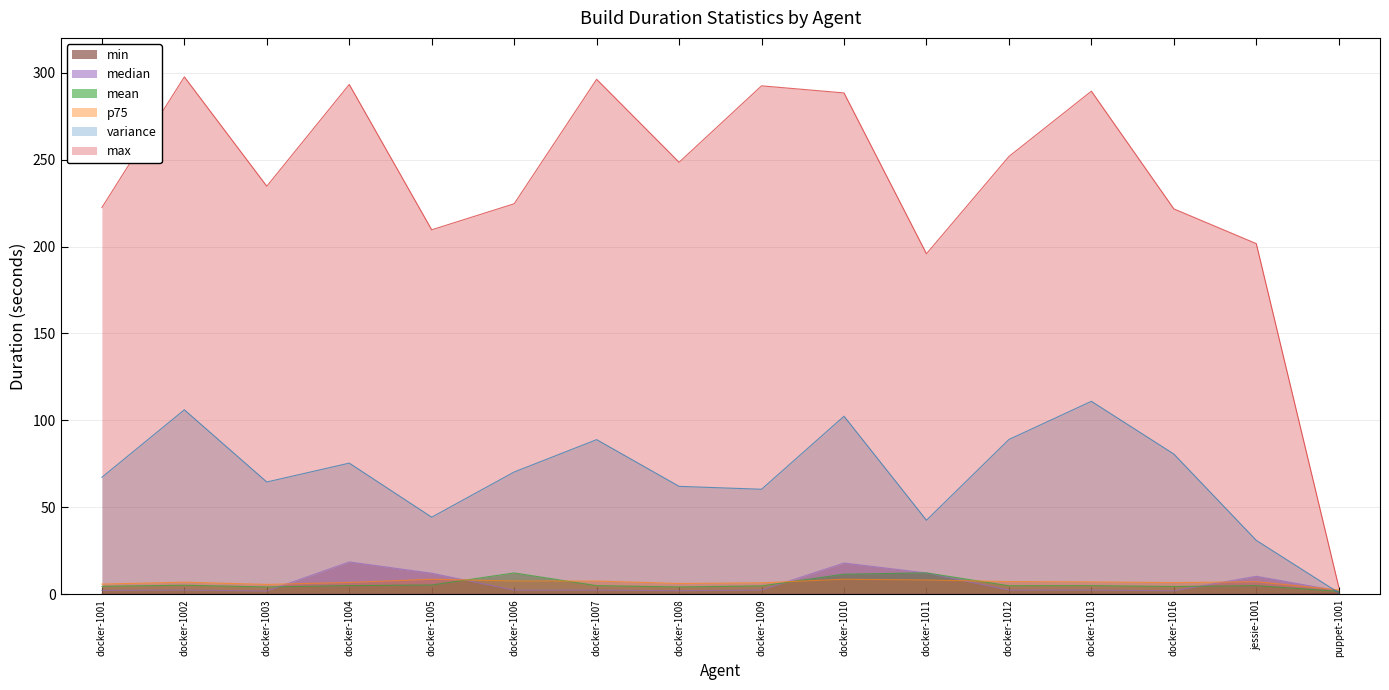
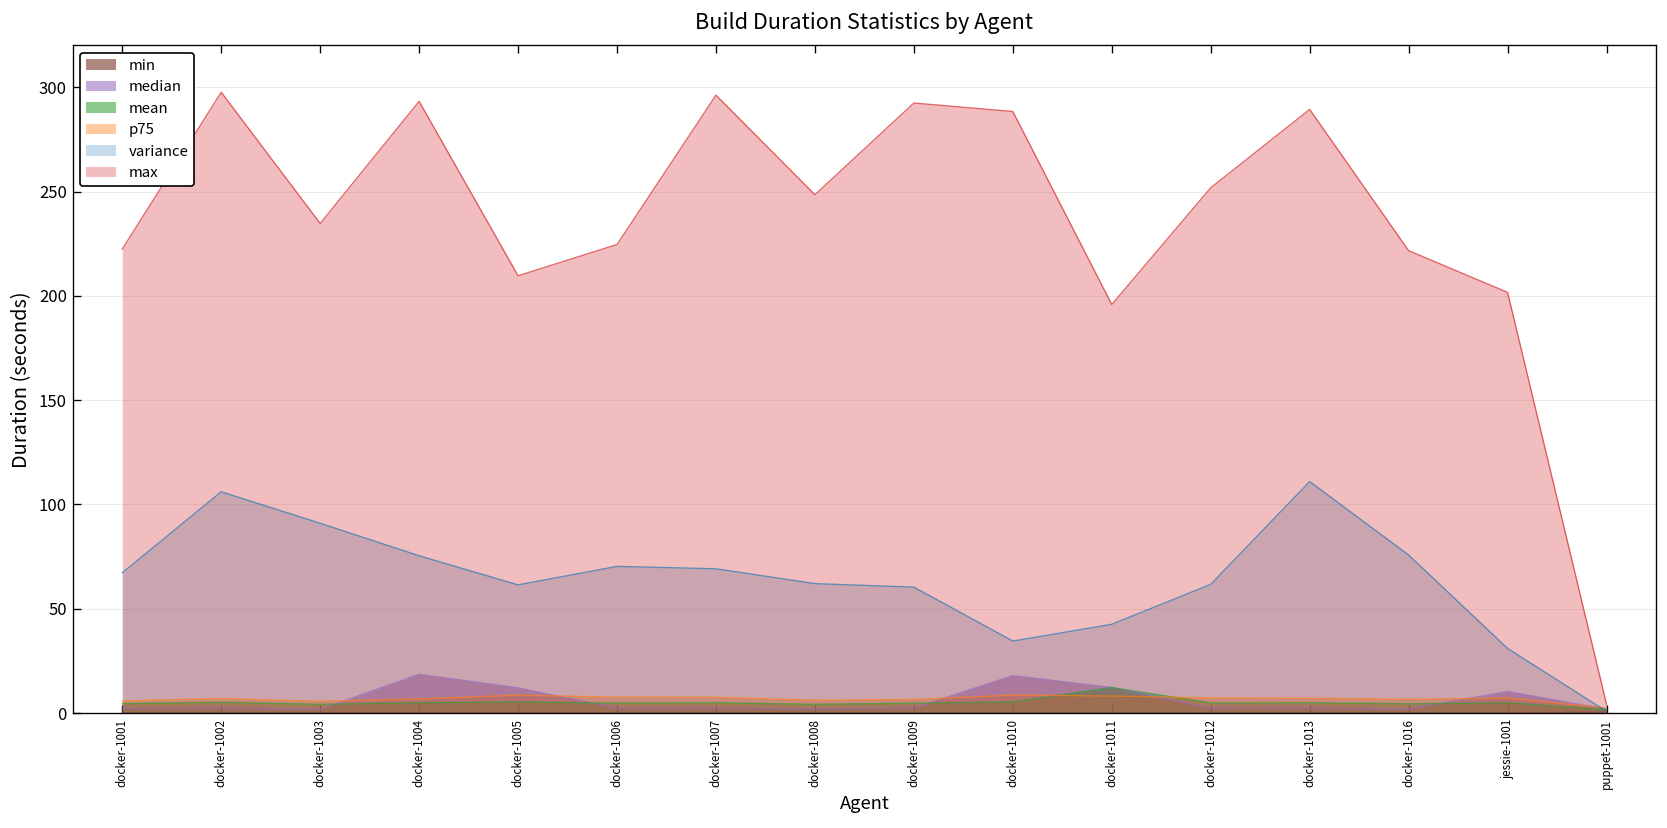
variance, docker-1003: 65 -> 91
variance, docker-1005: 44 -> 61
mean, docker-1006: 12 -> 5
variance, docker-1007: 89 -> 69
mean, docker-1010: 12 -> 5
variance, docker-1010: 102 -> 35
variance, docker-1012: 89 -> 62
variance, docker-1016: 81 -> 76
